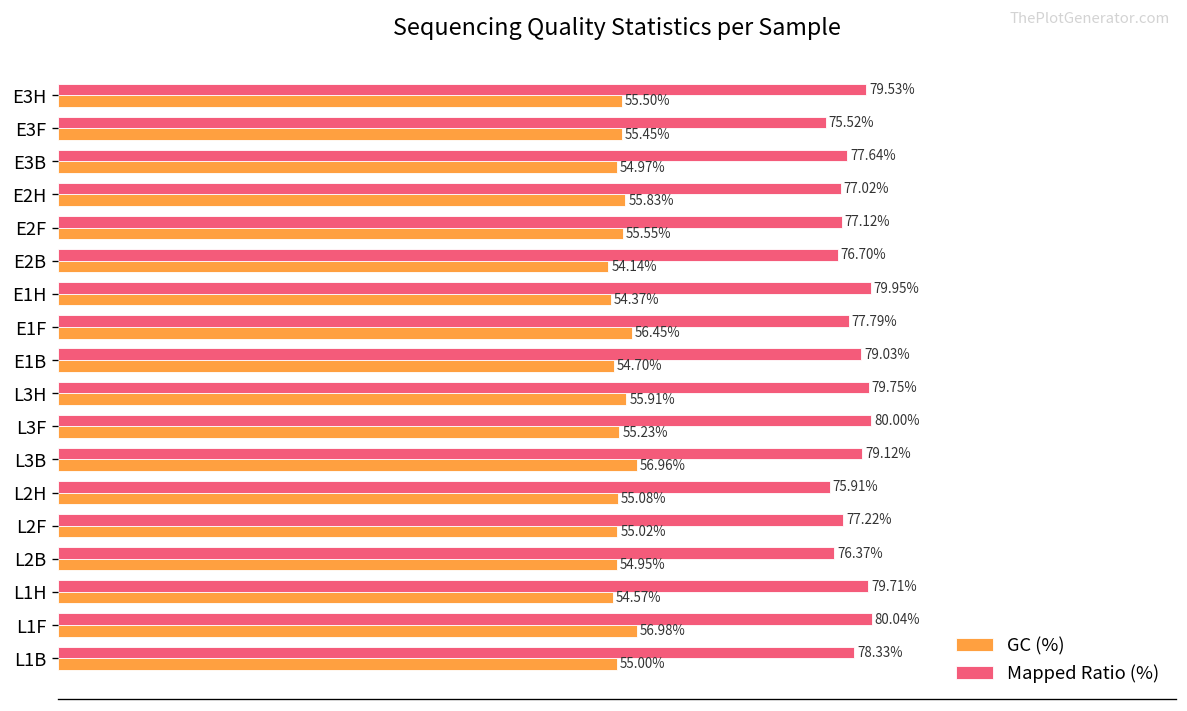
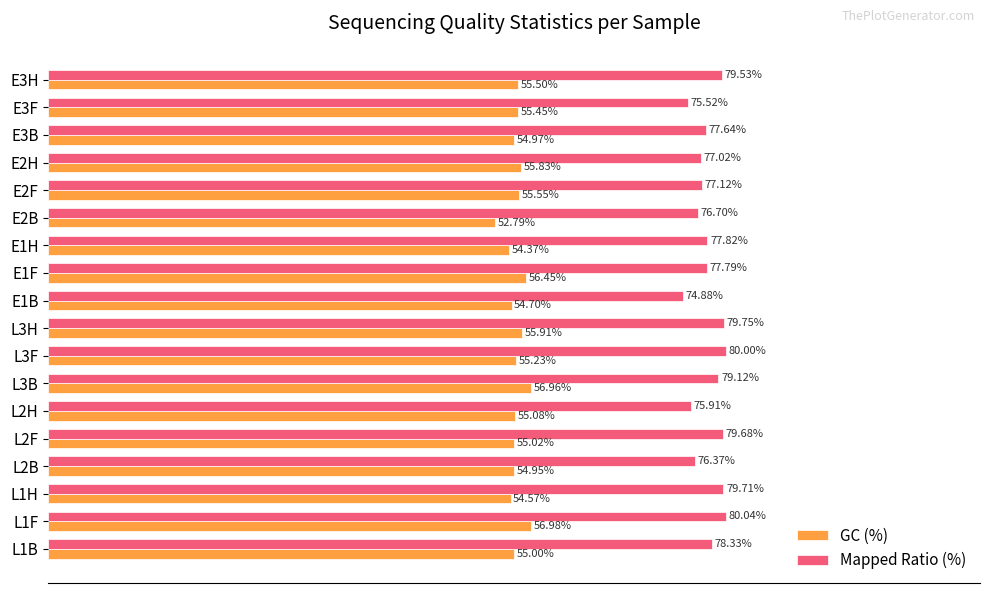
GC (%), E2B: 54.14% -> 52.79%
Mapped Ratio (%), E1H: 79.95% -> 77.82%
Mapped Ratio (%), E1B: 79.03% -> 74.88%
Mapped Ratio (%), L2F: 77.22% -> 79.68%
